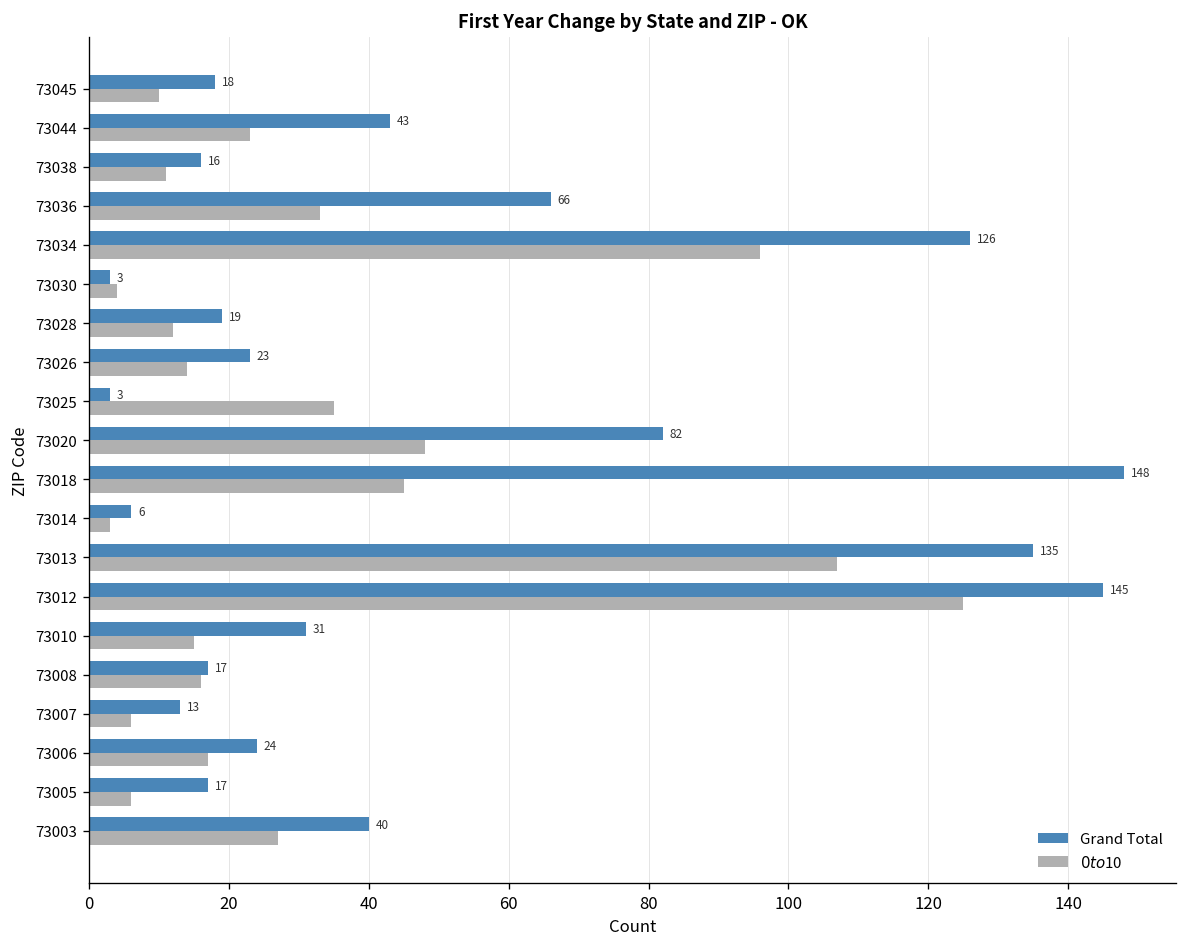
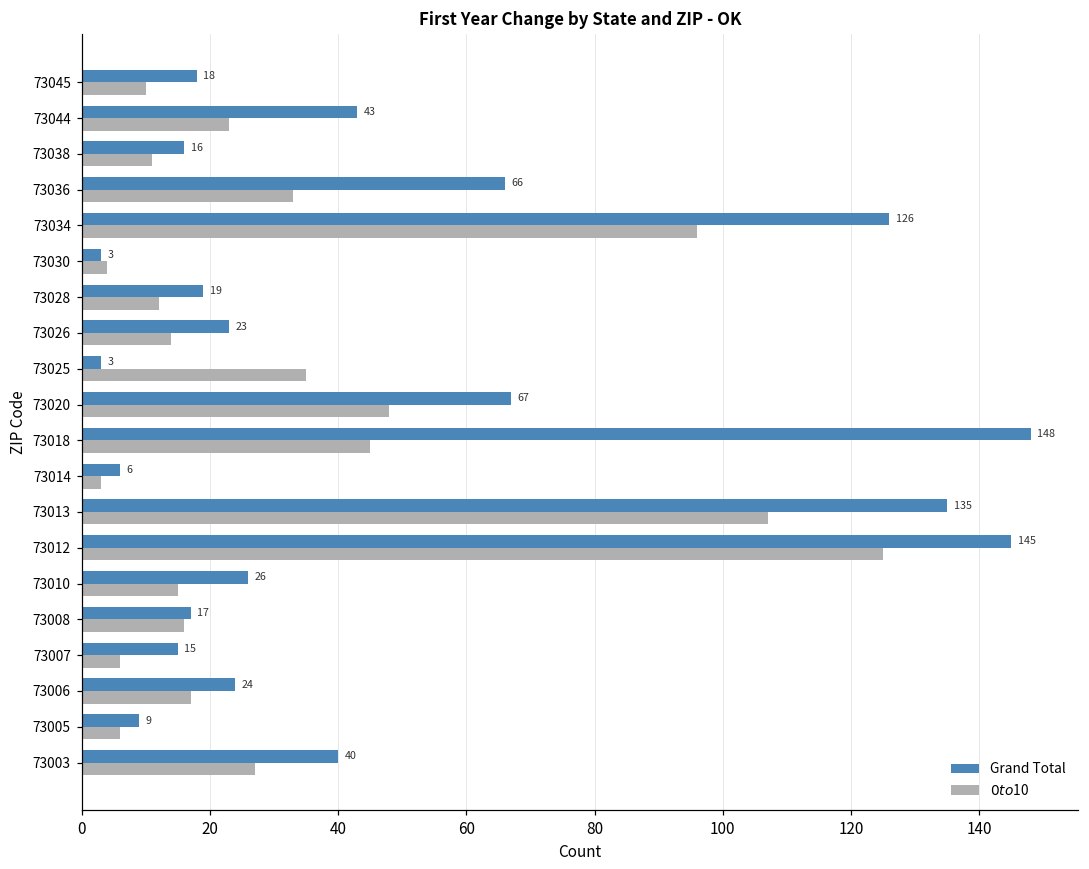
Grand Total, 73020: 82 -> 67
Grand Total, 73010: 31 -> 26
Grand Total, 73007: 13 -> 15
Grand Total, 73005: 17 -> 9
